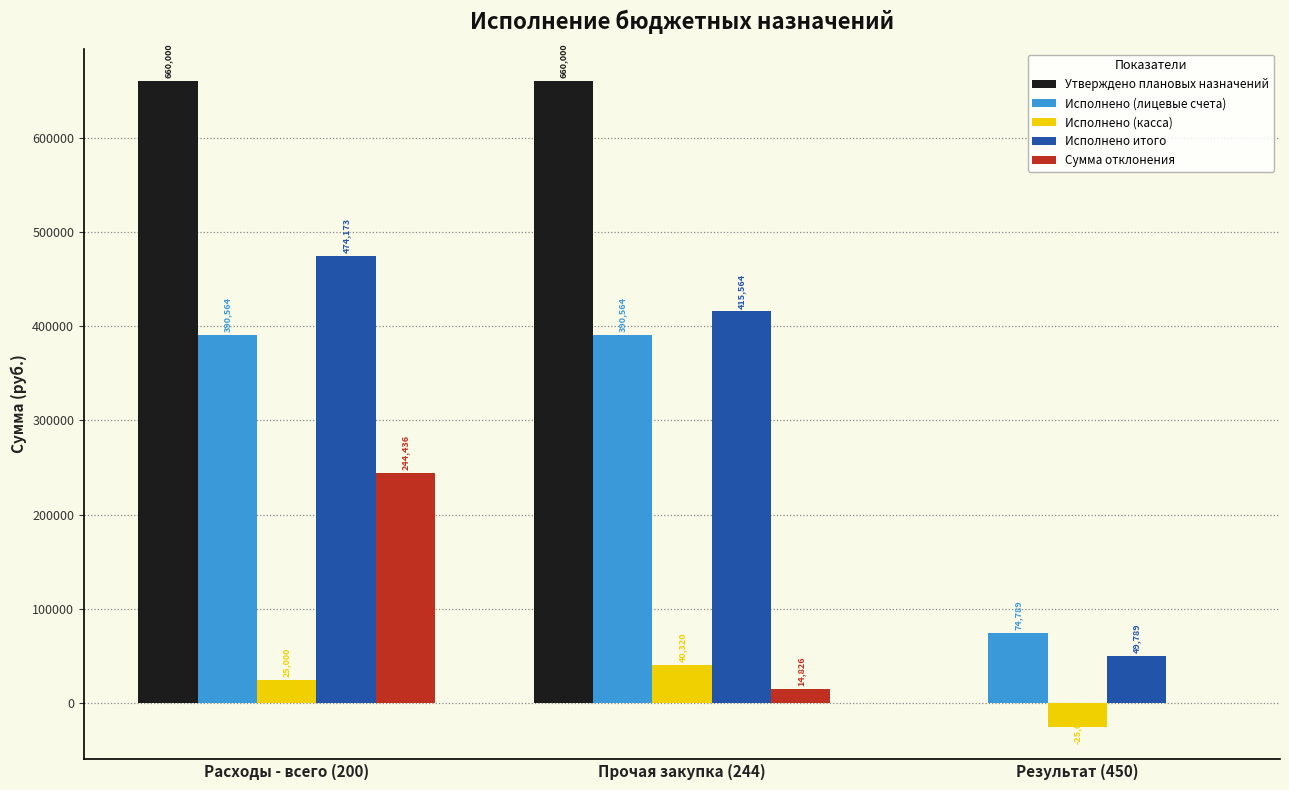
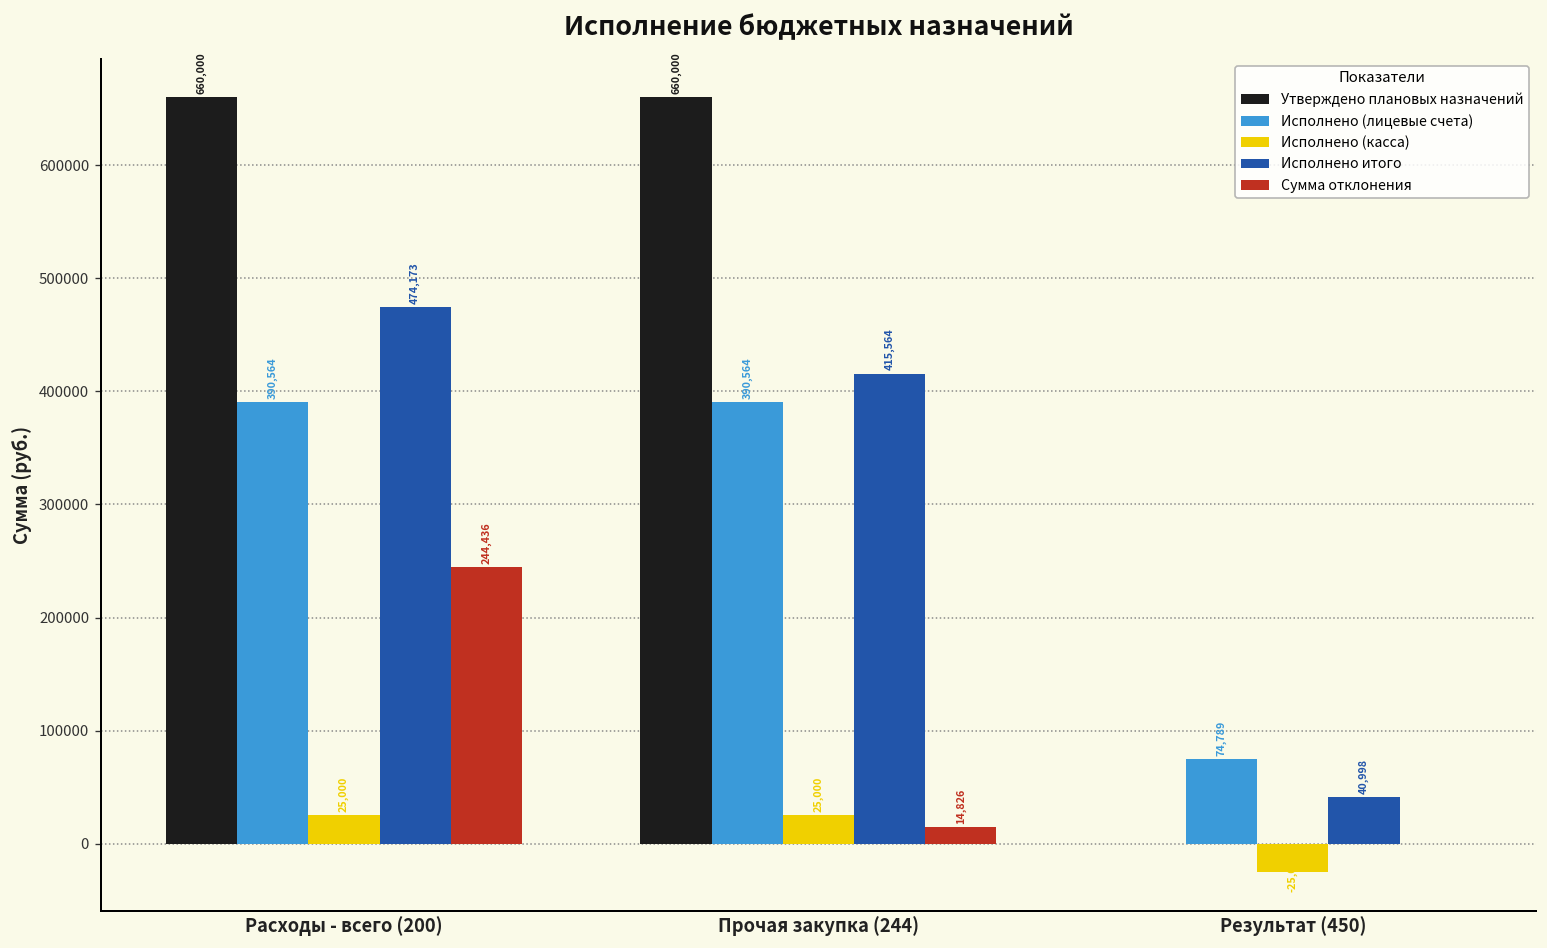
Исполнено (касса), Прочая закупка (244): 40,320 -> 25,000
Исполнено итого, Результат (450): 49,789 -> 40,998
